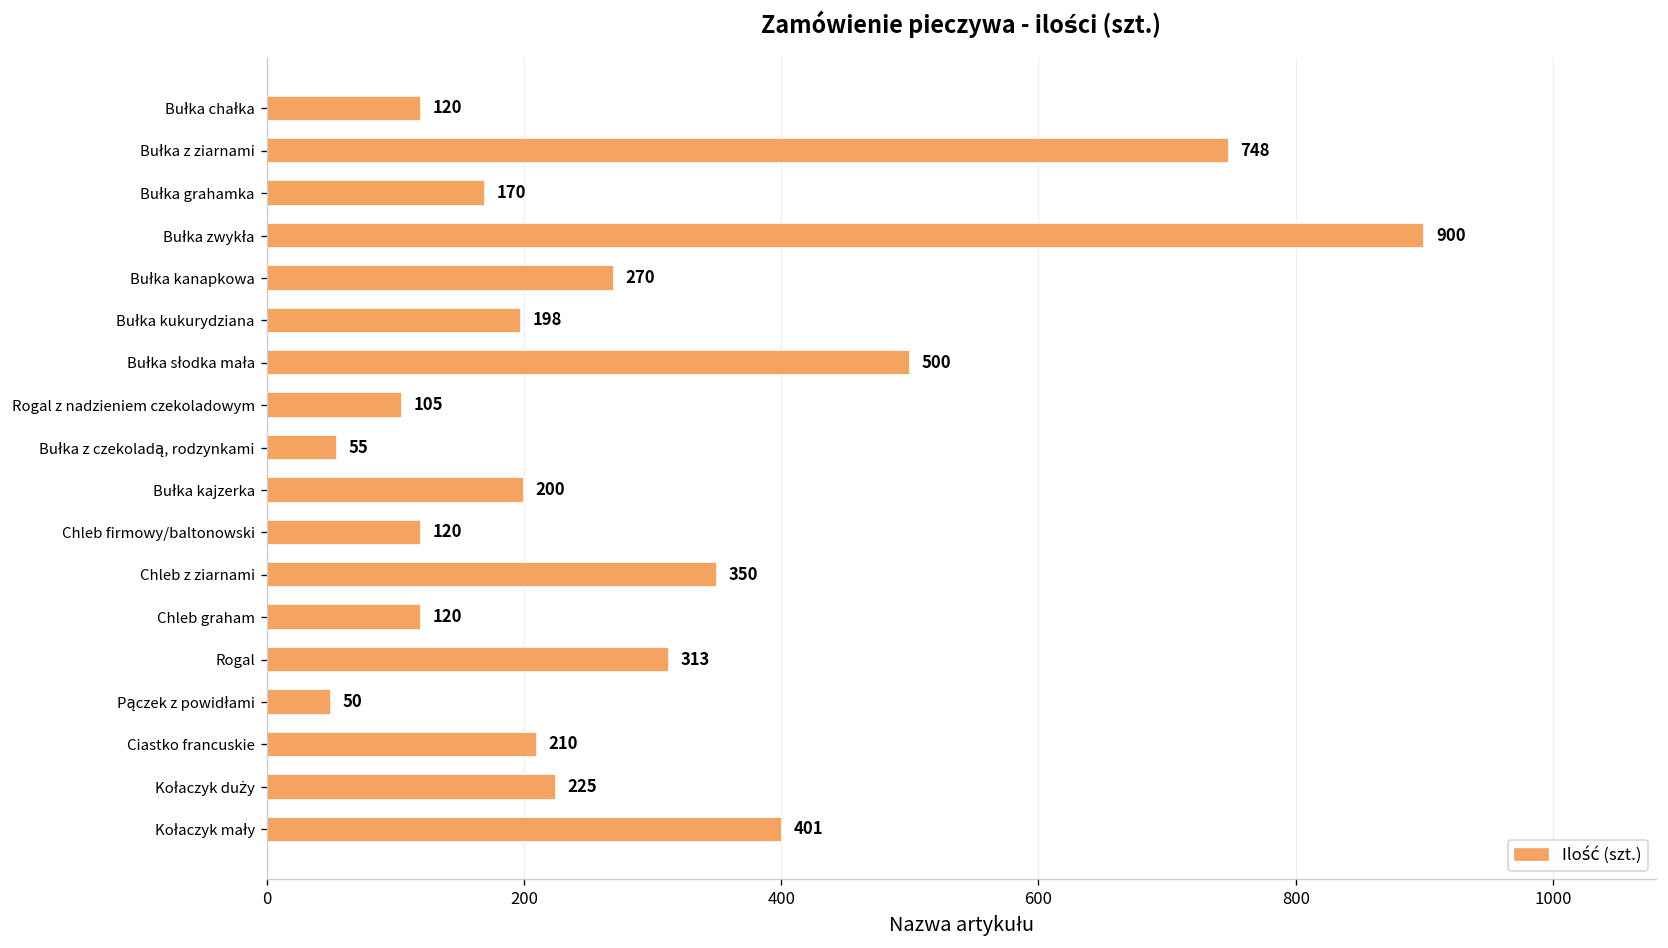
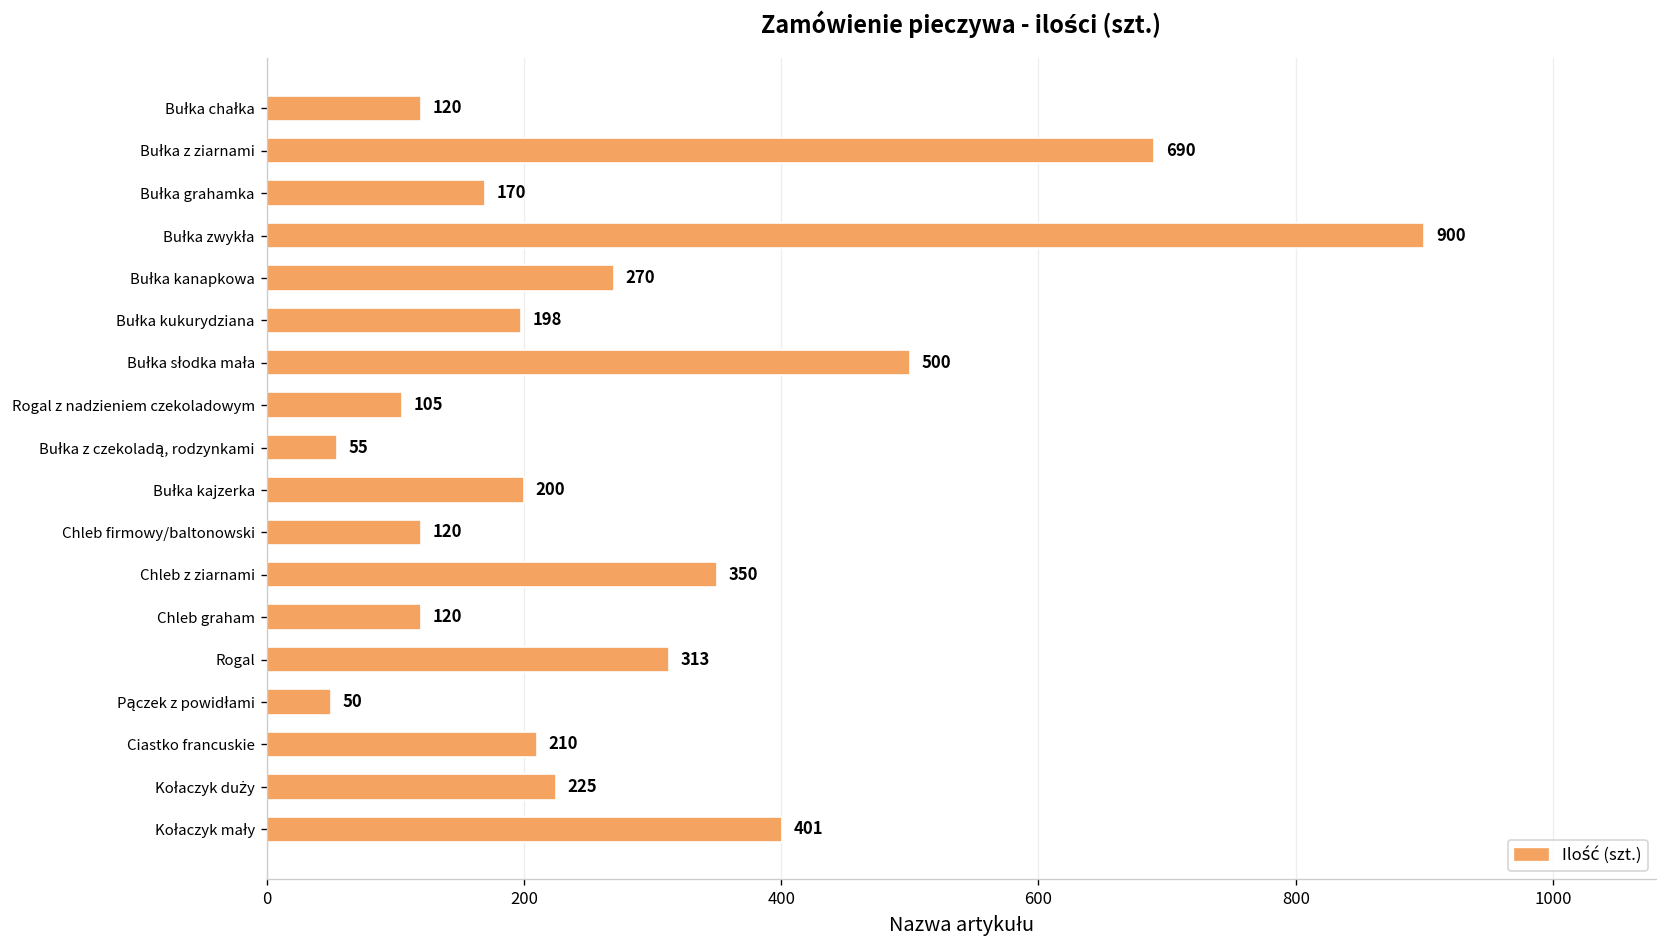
Bułka z ziarnami: 748 -> 690
